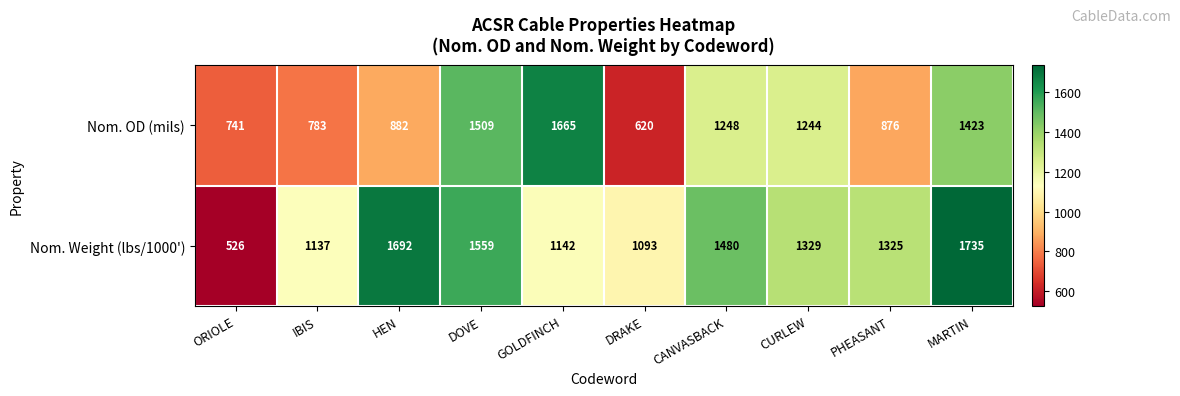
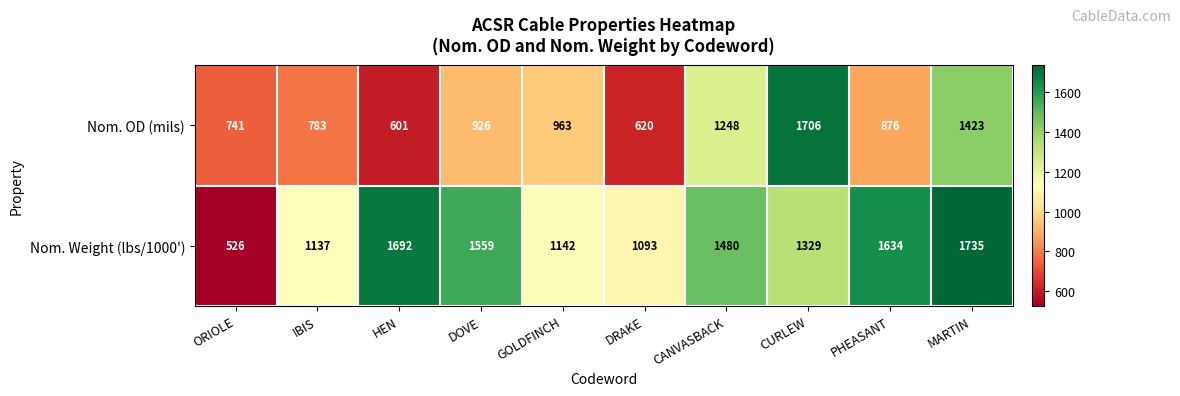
Nom. OD (mils), HEN: 882 -> 601
Nom. OD (mils), DOVE: 1509 -> 926
Nom. OD (mils), GOLDFINCH: 1665 -> 963
Nom. OD (mils), CURLEW: 1244 -> 1706
Nom. Weight (lbs/1000'), PHEASANT: 1325 -> 1634
